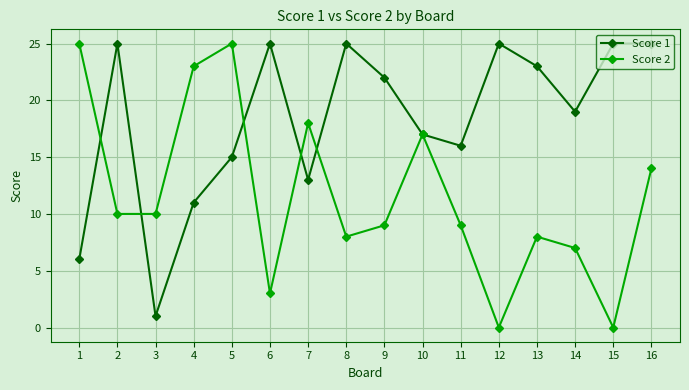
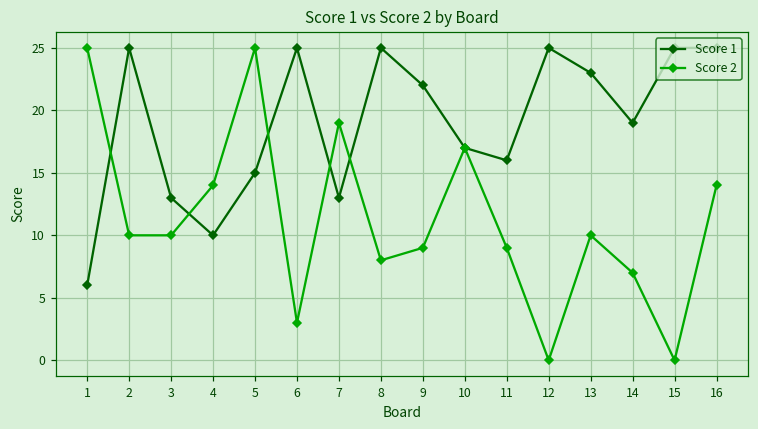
Score 1, 3: 1 -> 13
Score 1, 4: 11 -> 10
Score 2, 4: 23 -> 14
Score 2, 7: 18 -> 19
Score 2, 13: 8 -> 10
